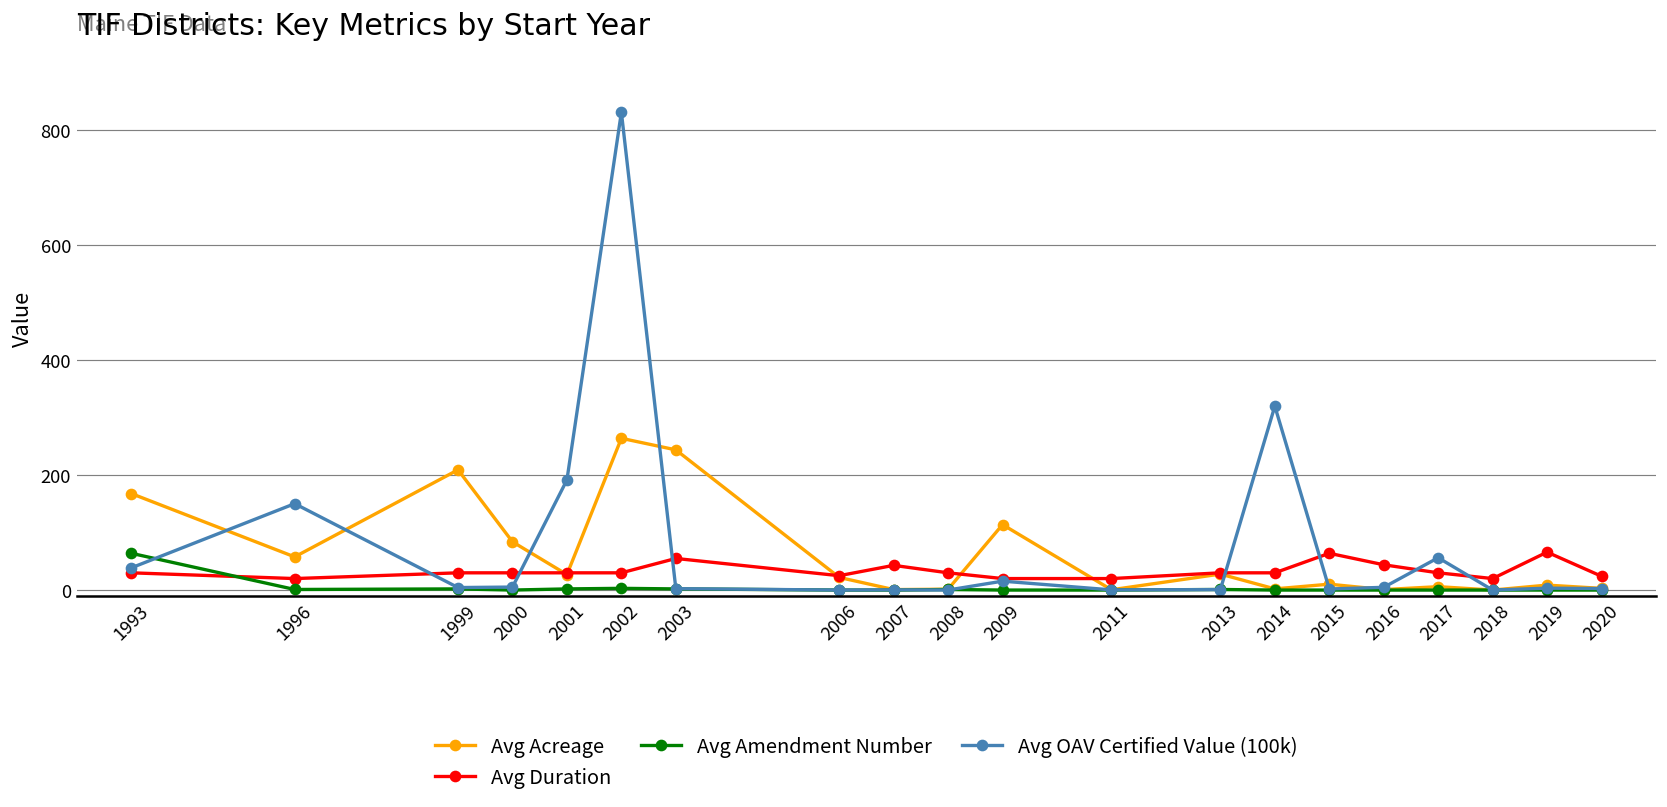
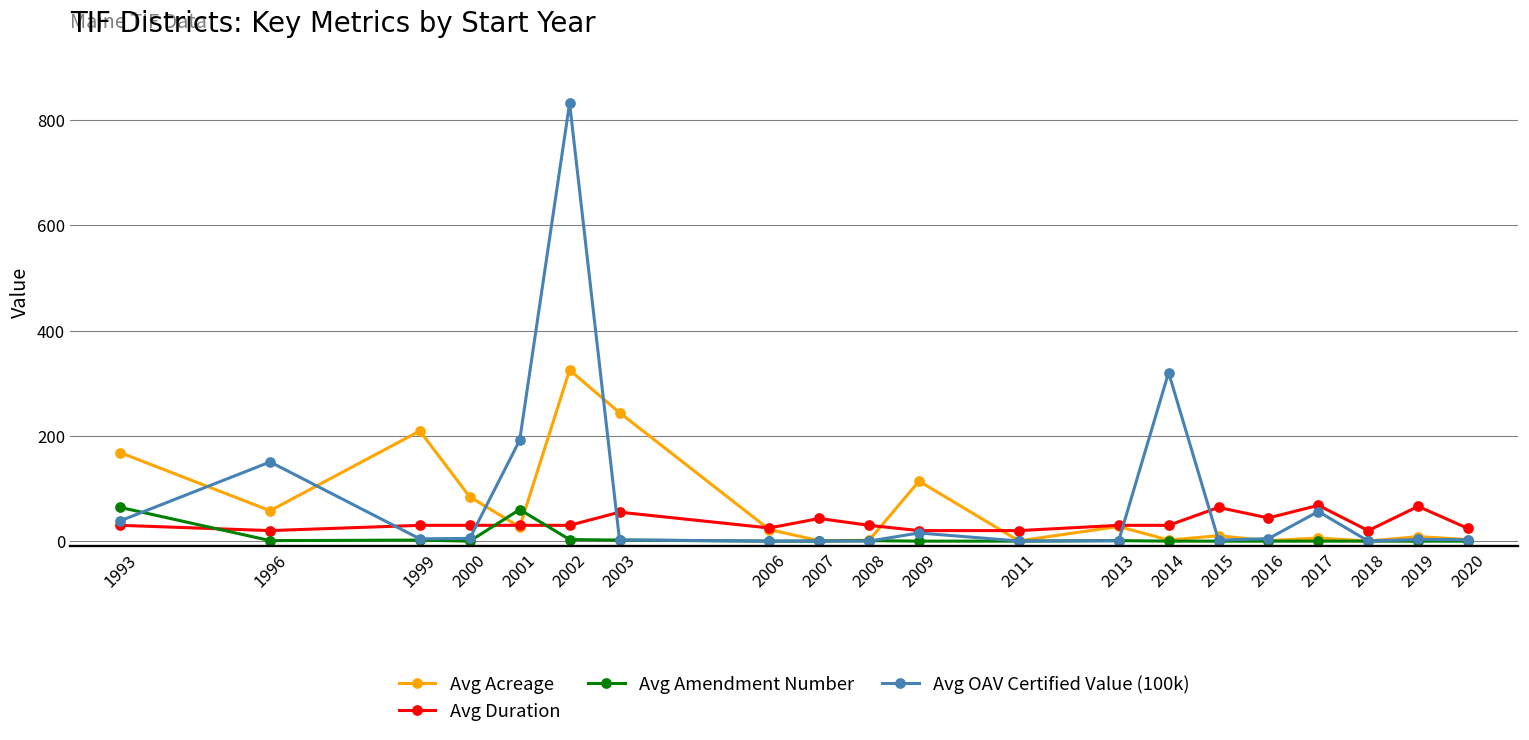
Avg Amendment Number, 2001: 0 -> 60
Avg Acreage, 2002: 260 -> 320
Avg Duration, 2017: 30 -> 70
